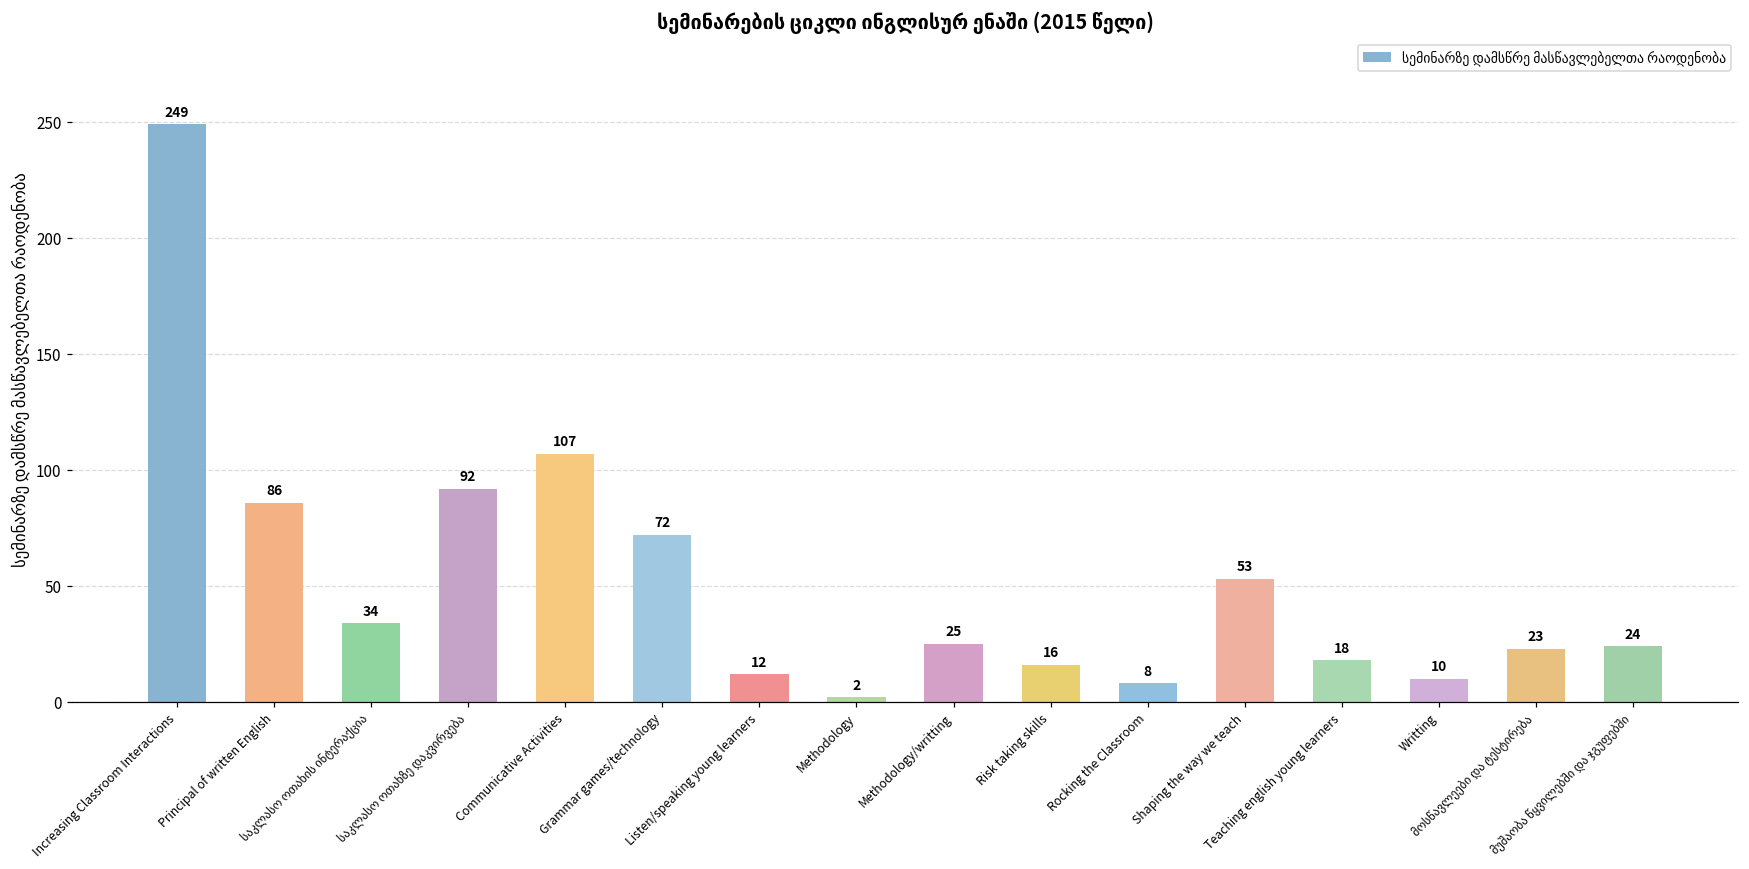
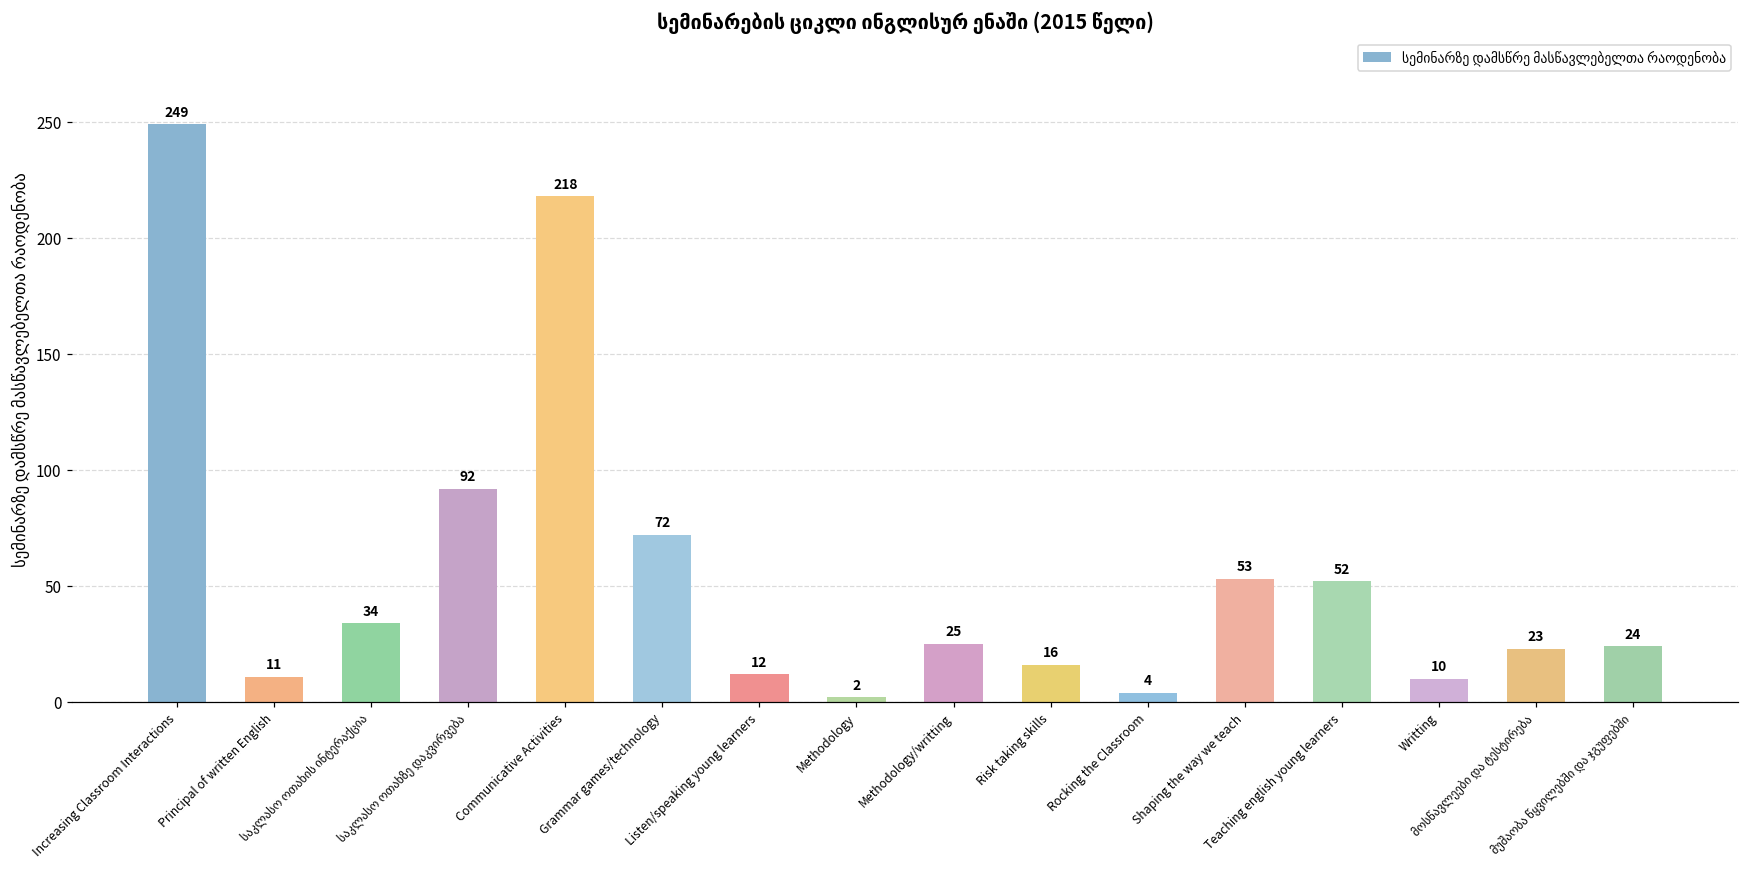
Principal of written English: 86 -> 11
Communicative Activities: 107 -> 218
Rocking the Classroom: 8 -> 4
Teaching english young learners: 18 -> 52
